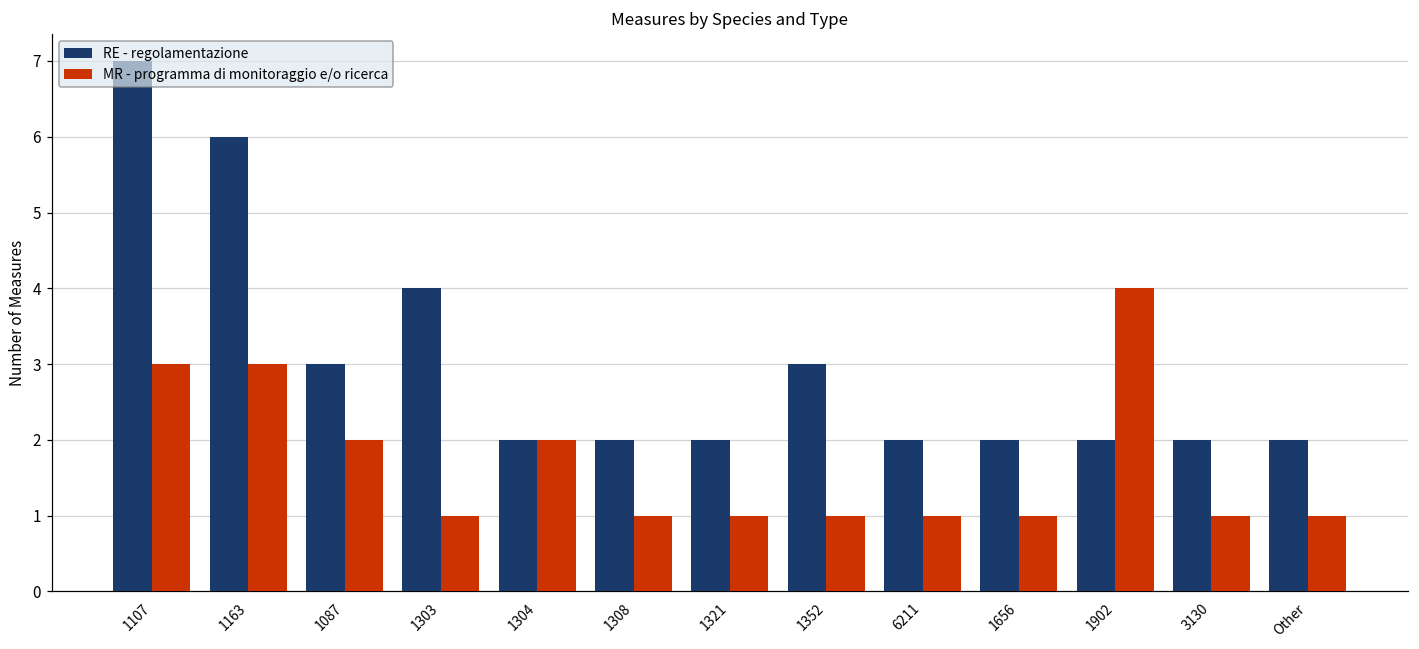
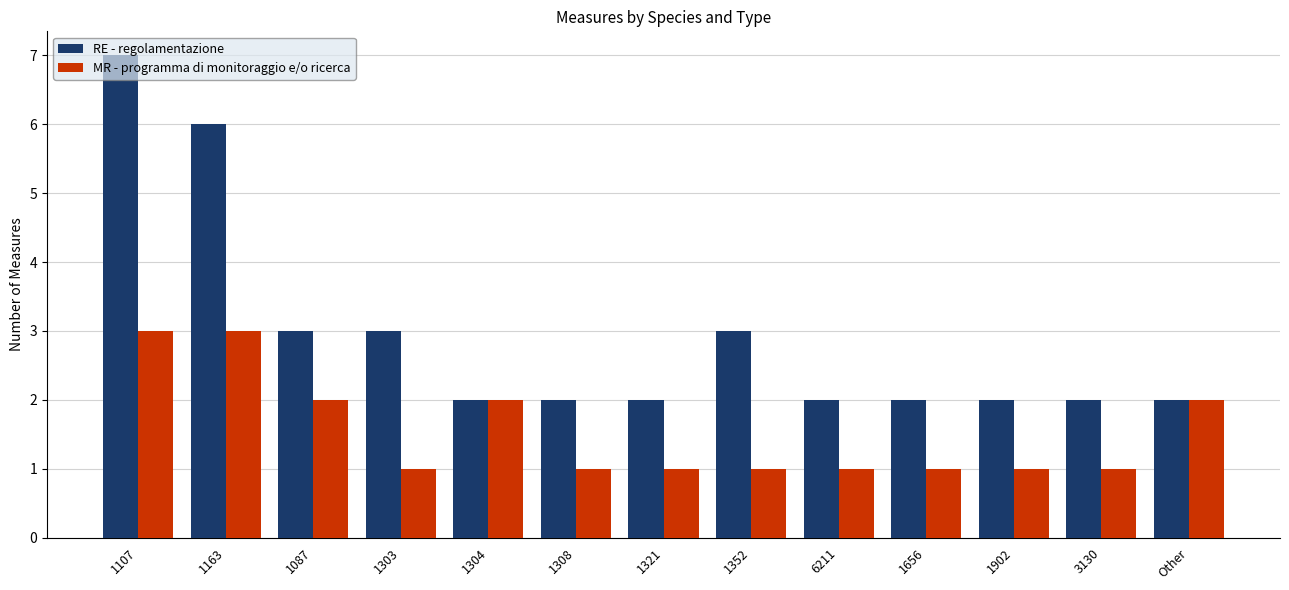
RE - regolamentazione, 1303: 4 -> 3
MR - programma di monitoraggio e/o ricerca, 1902: 4 -> 1
MR - programma di monitoraggio e/o ricerca, Other: 1 -> 2
